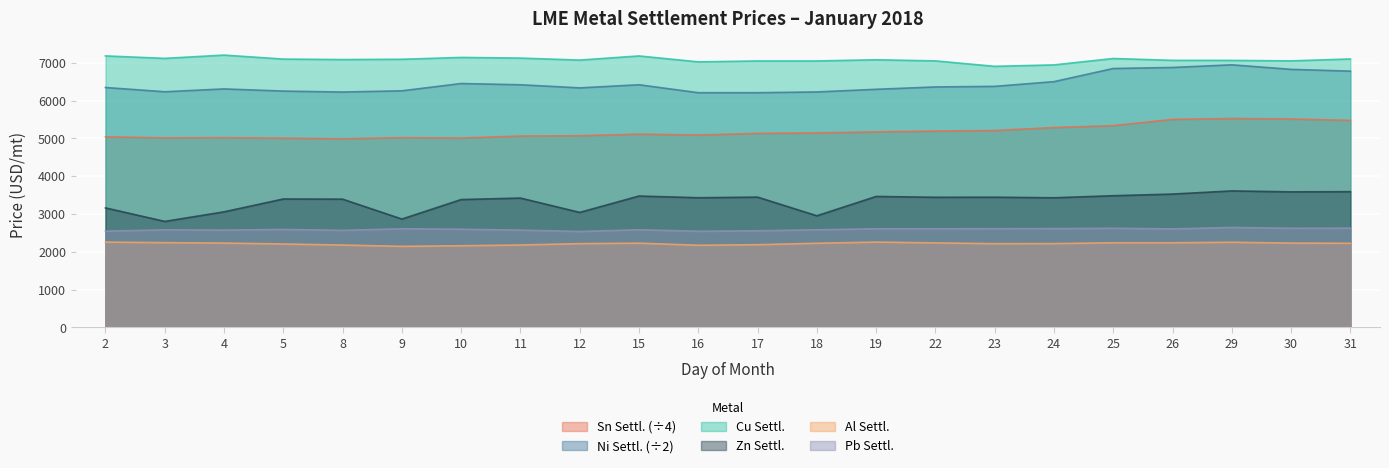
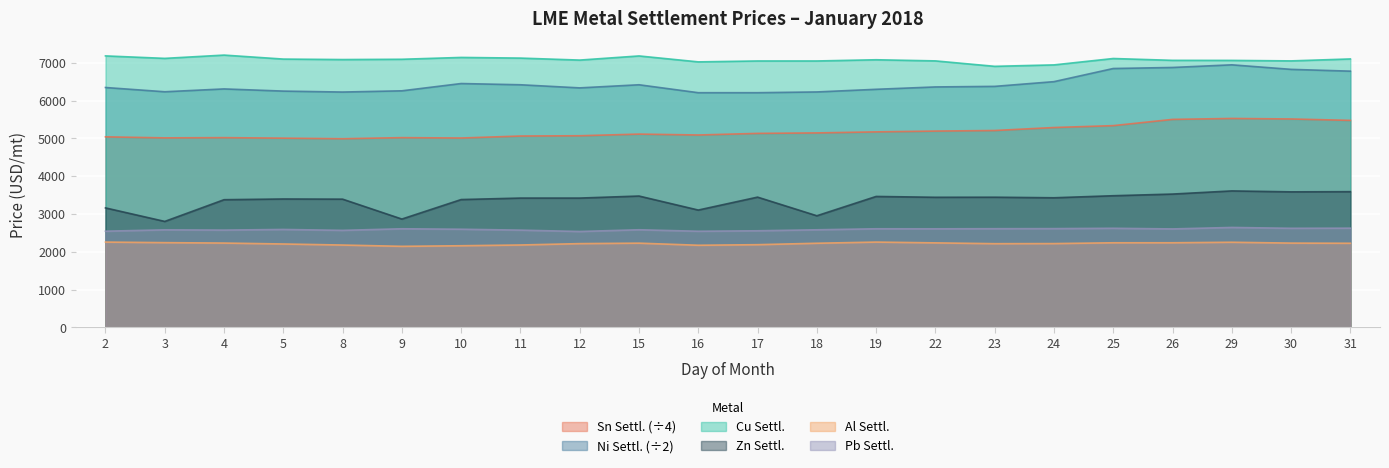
Zn Settl., 4: 3100 -> 3400
Zn Settl., 12: 3000 -> 3400
Zn Settl., 16: 3400 -> 3100
